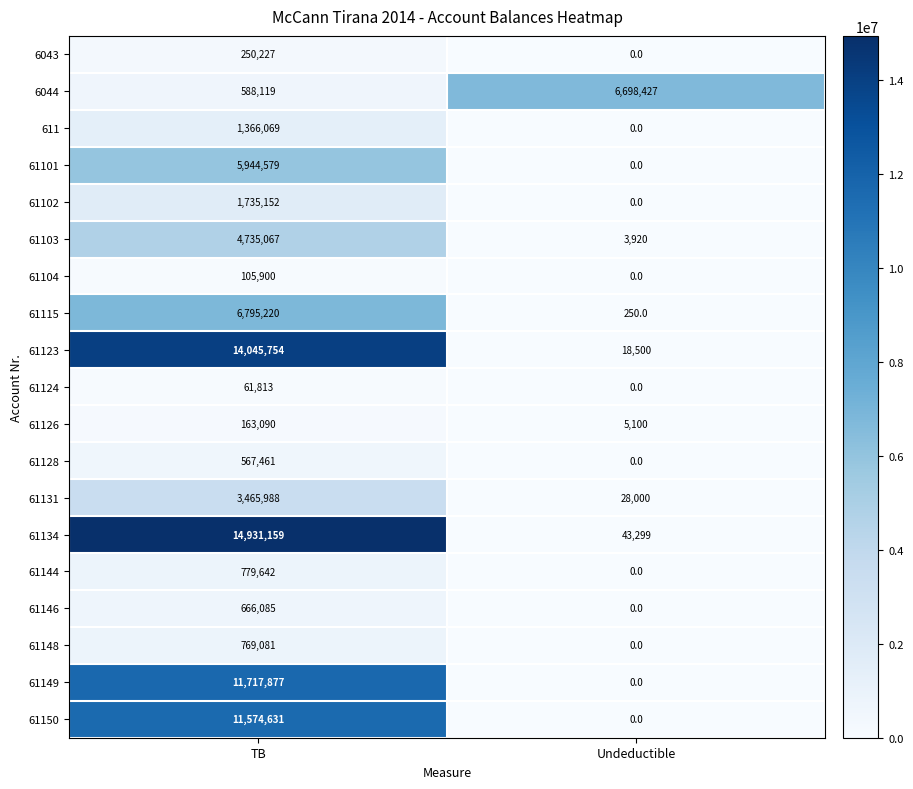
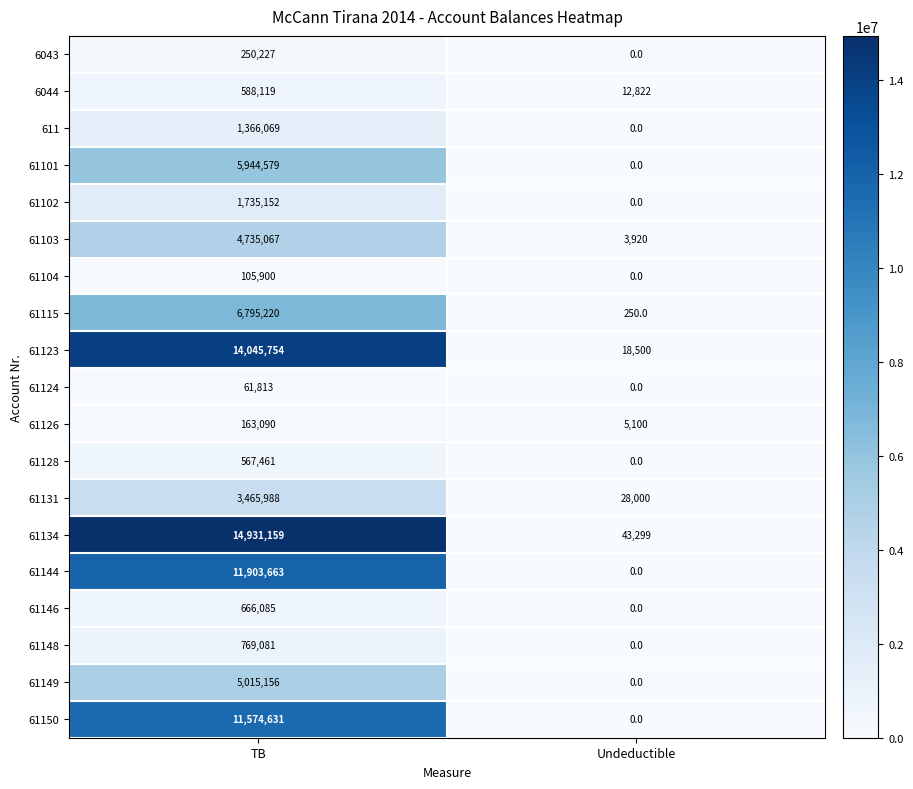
6044, Undeductible: 6,698,427 -> 12,822
61144, TB: 779,642 -> 11,903,663
61149, TB: 11,717,877 -> 5,015,156
